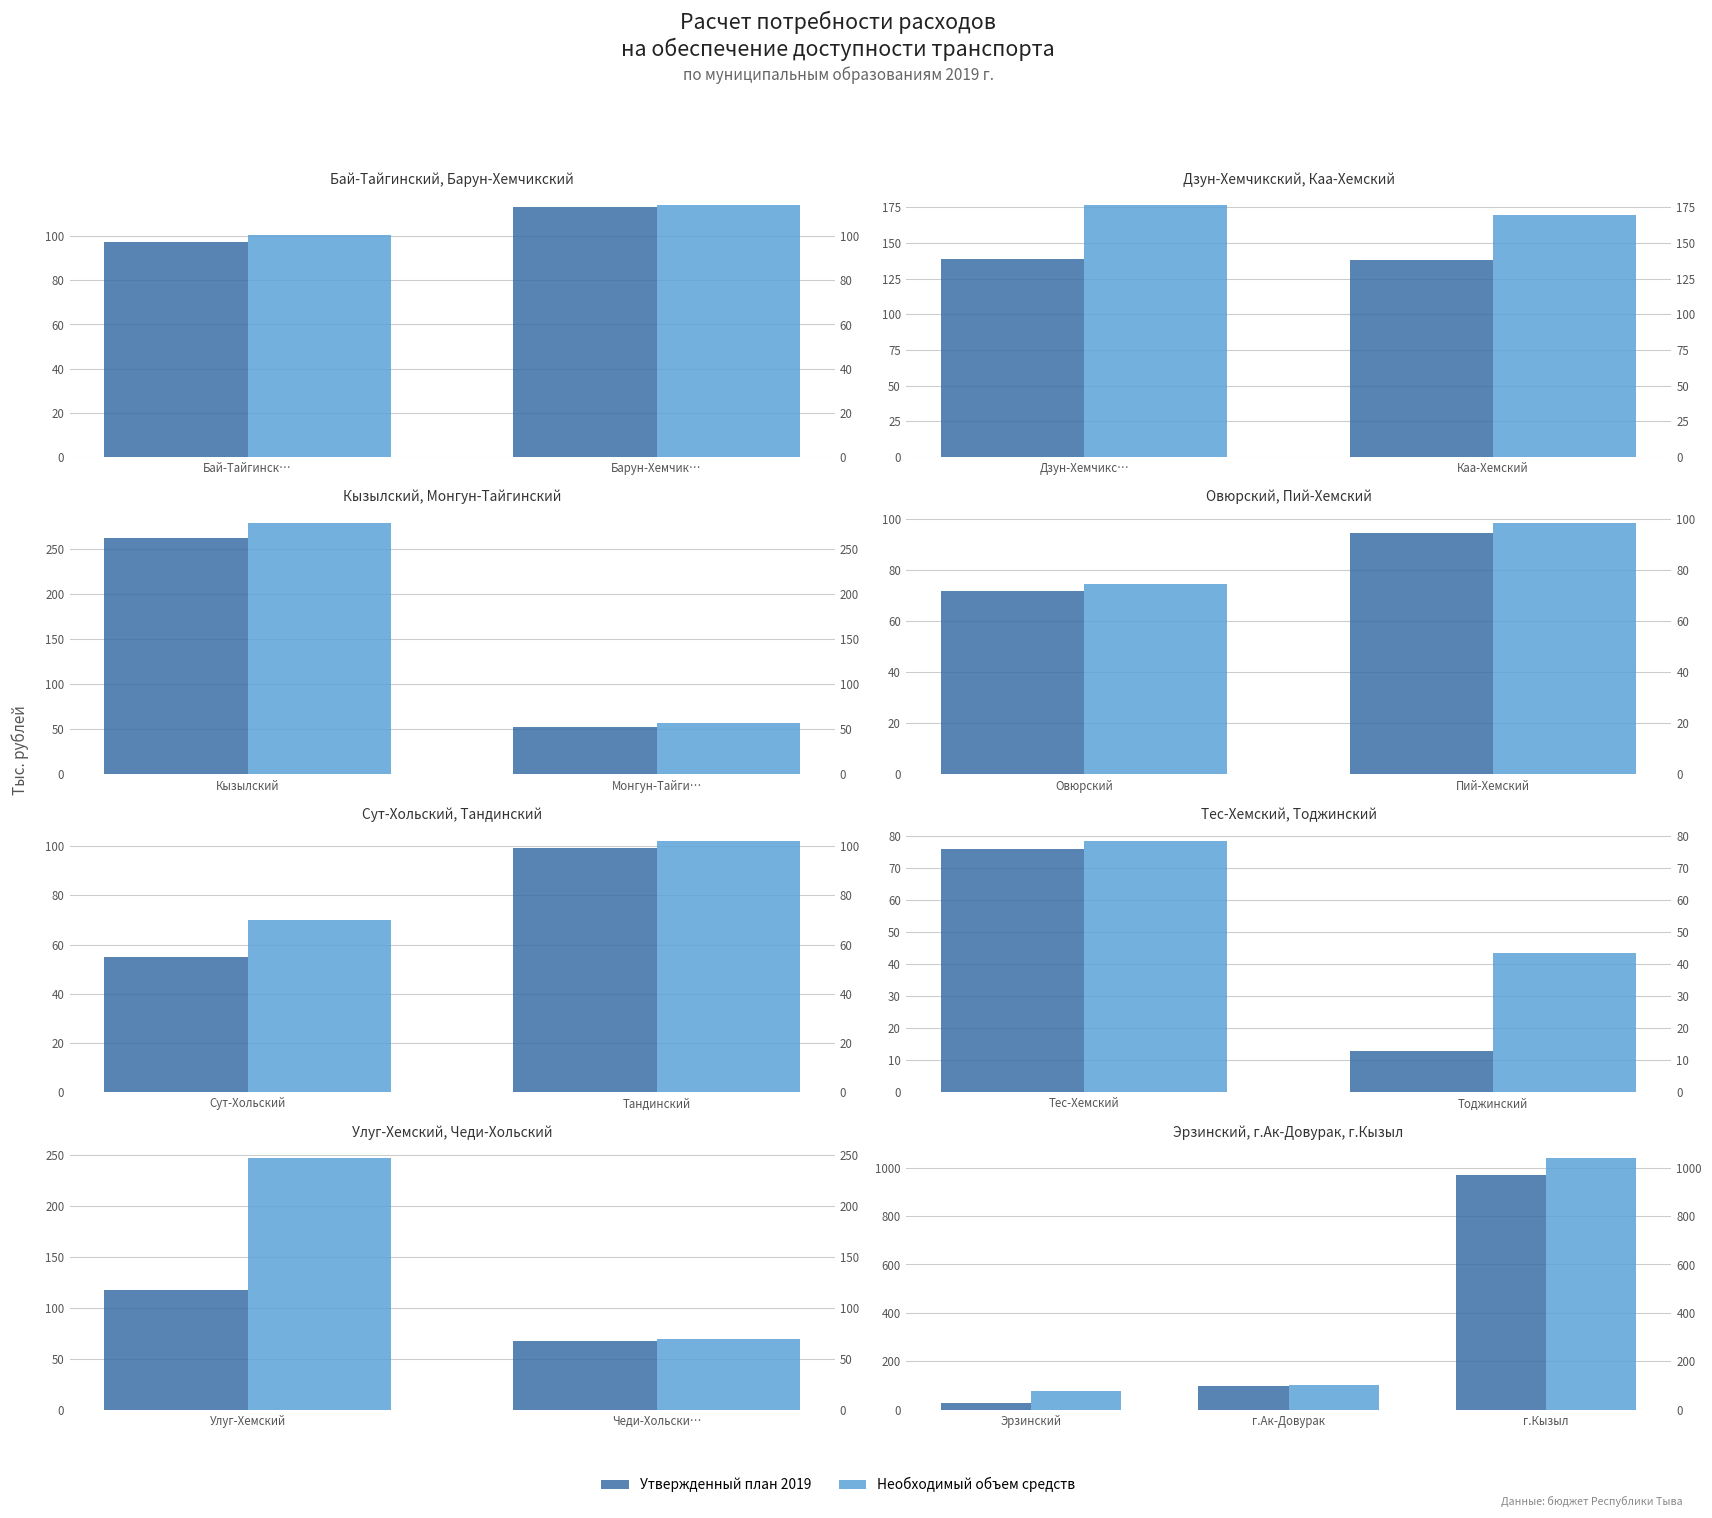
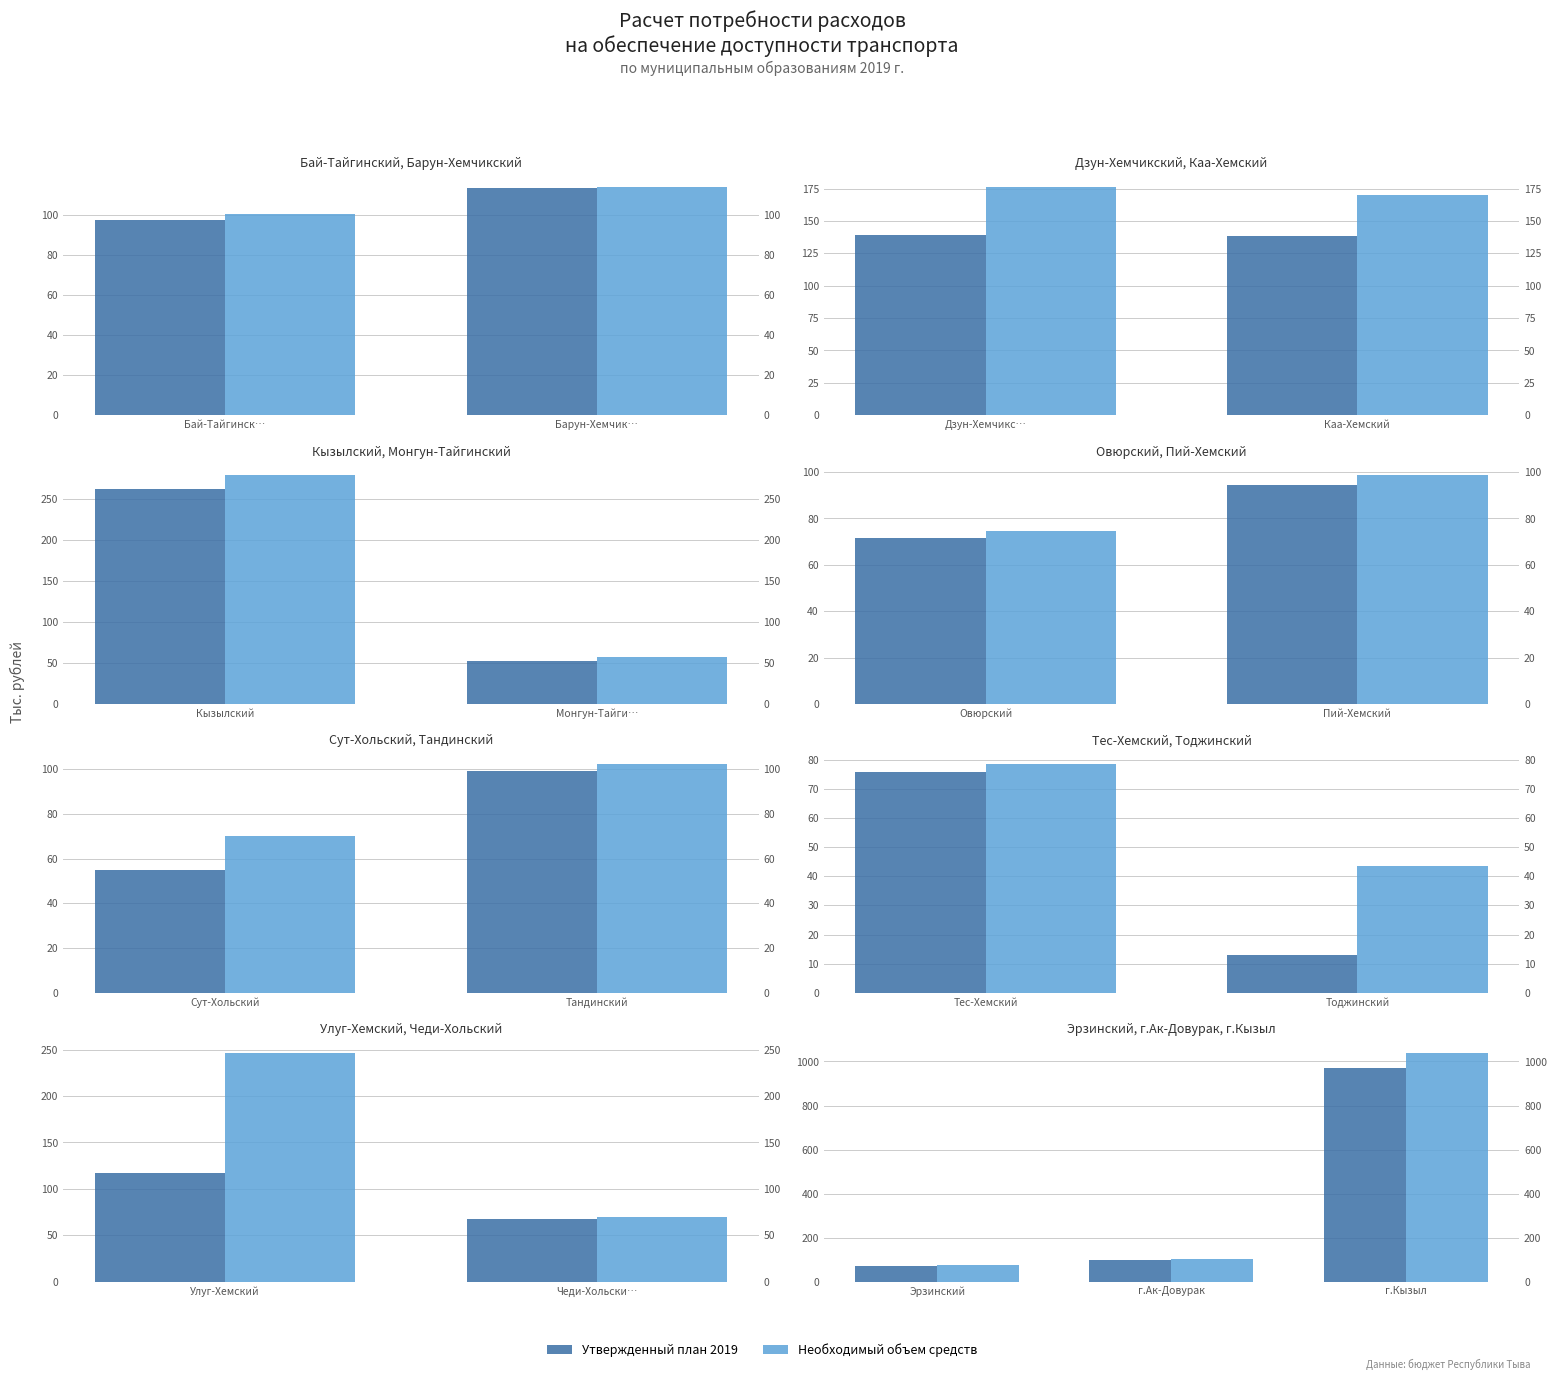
Эрзинский, г.Ак-Довурак, г.Кызыл, Утвержденный план 2019, Эрзинский: 30 -> 70
